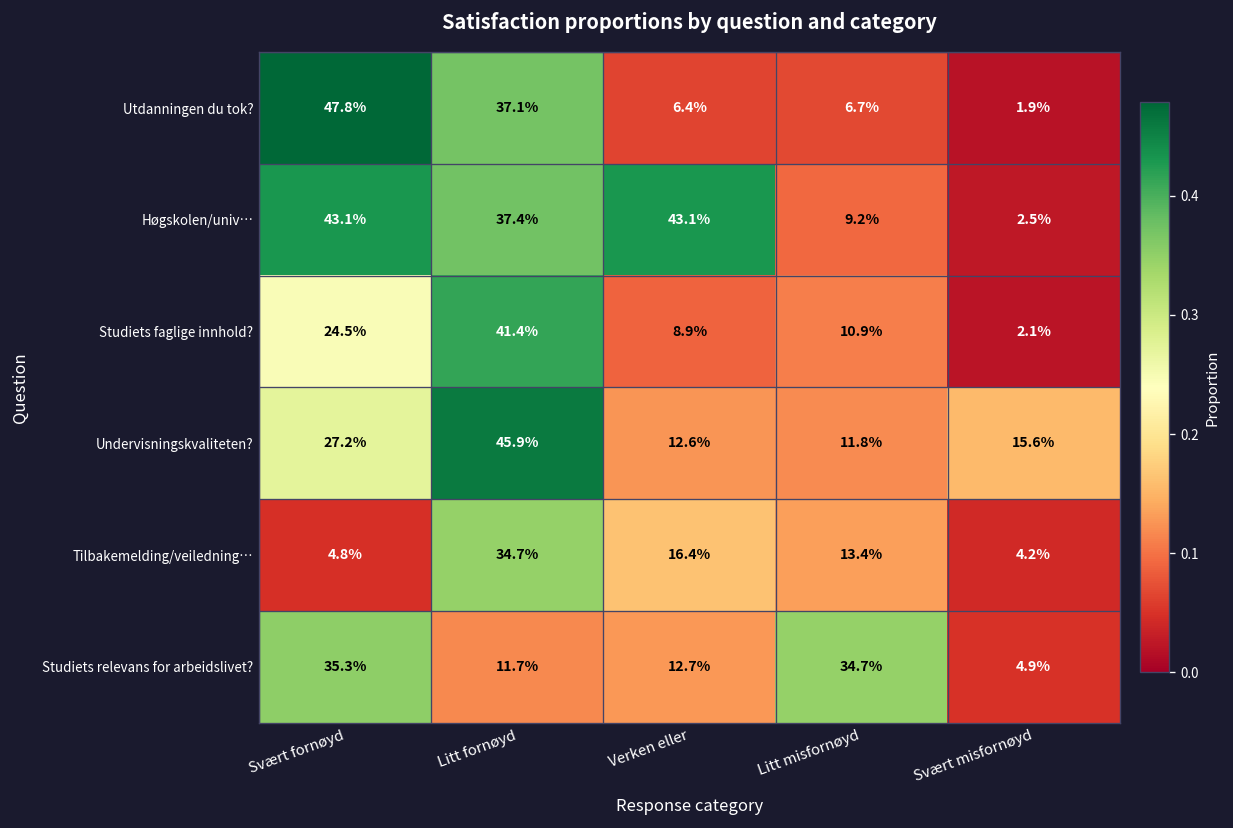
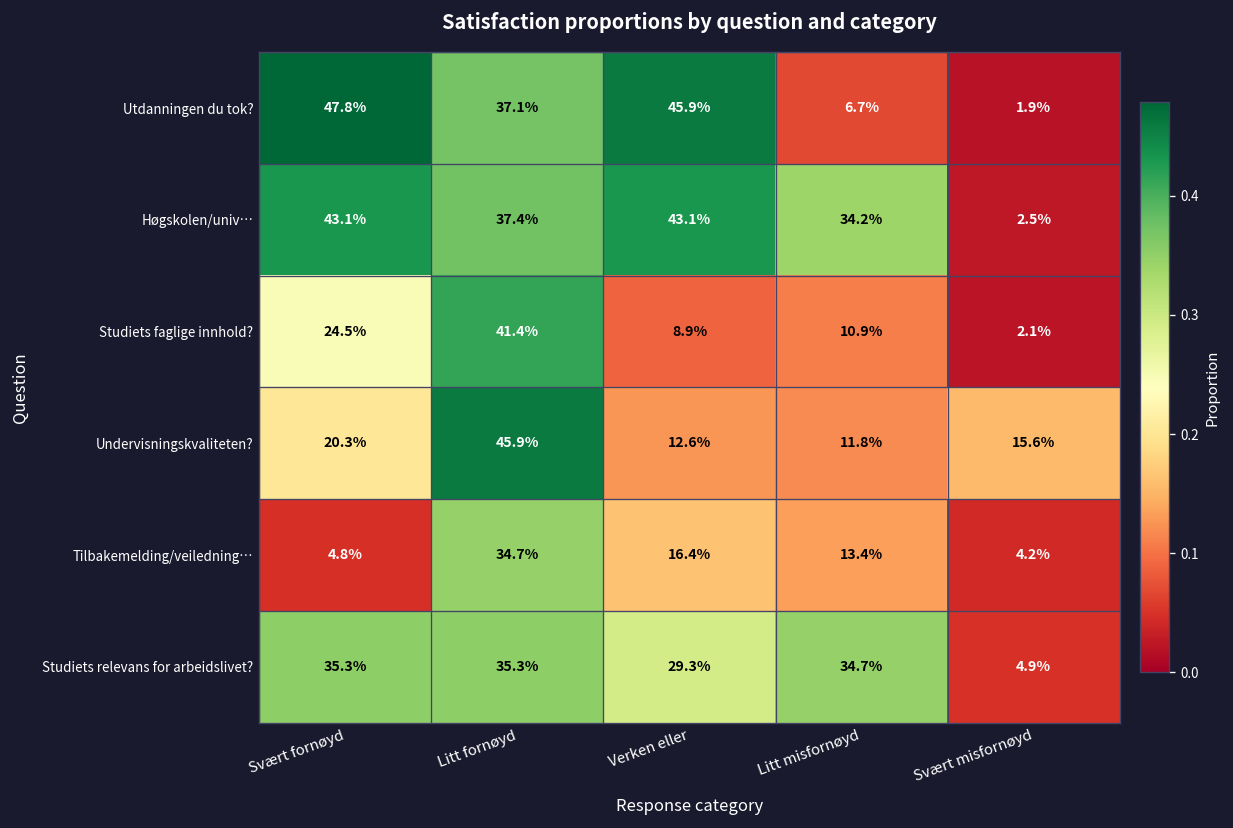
Utdanningen du tok?, Verken eller: 6.4% -> 45.9%
Høgskolen/univ…, Litt misfornøyd: 9.2% -> 34.2%
Undervisningskvaliteten?, Svært fornøyd: 27.2% -> 20.3%
Studiets relevans for arbeidslivet?, Litt fornøyd: 11.7% -> 35.3%
Studiets relevans for arbeidslivet?, Verken eller: 12.7% -> 29.3%
